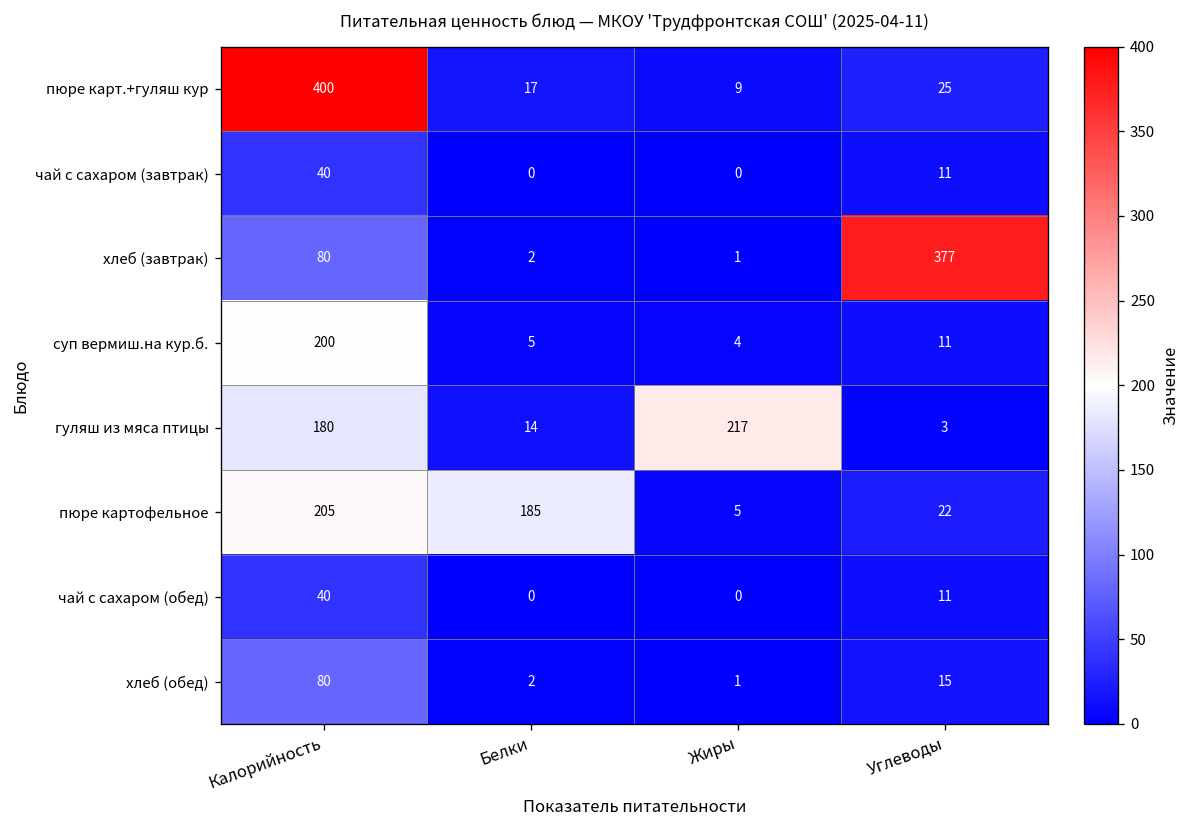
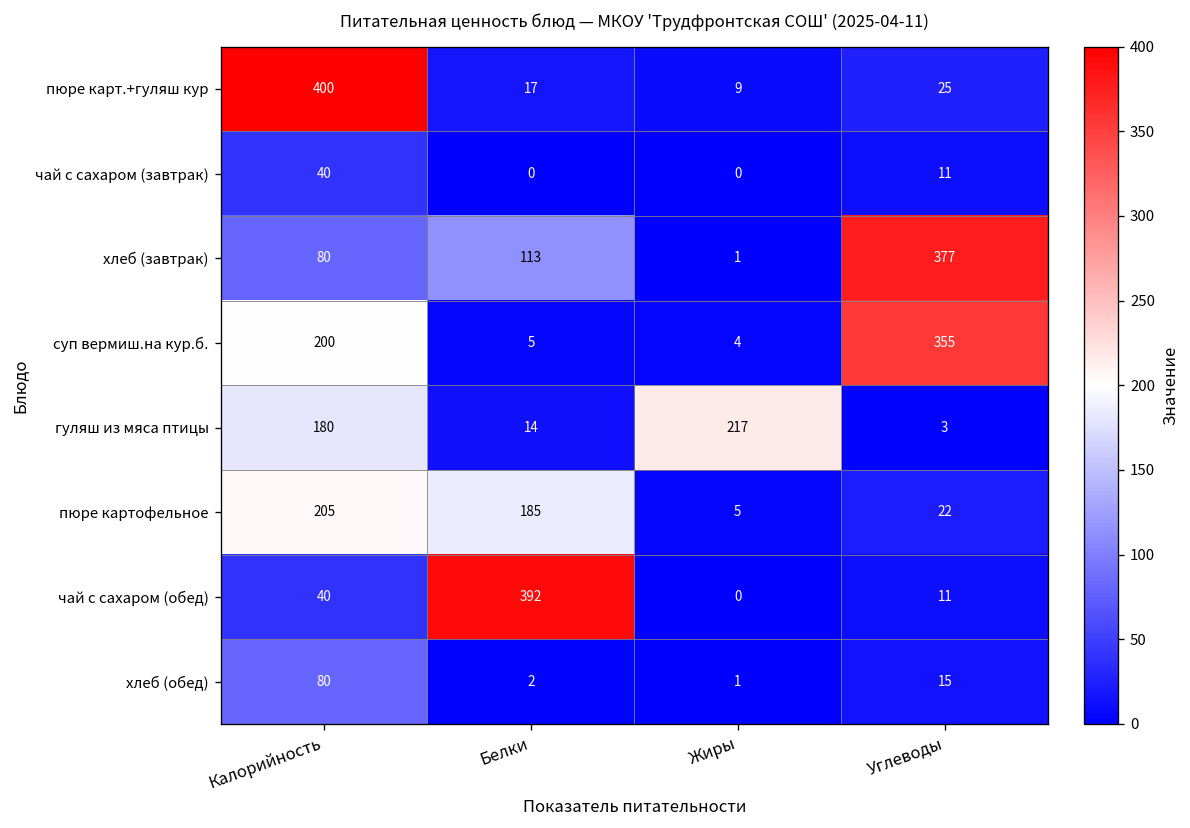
хлеб (завтрак), Белки: 2 -> 113
суп вермиш.на кур.б., Углеводы: 11 -> 355
чай с сахаром (обед), Белки: 0 -> 392
